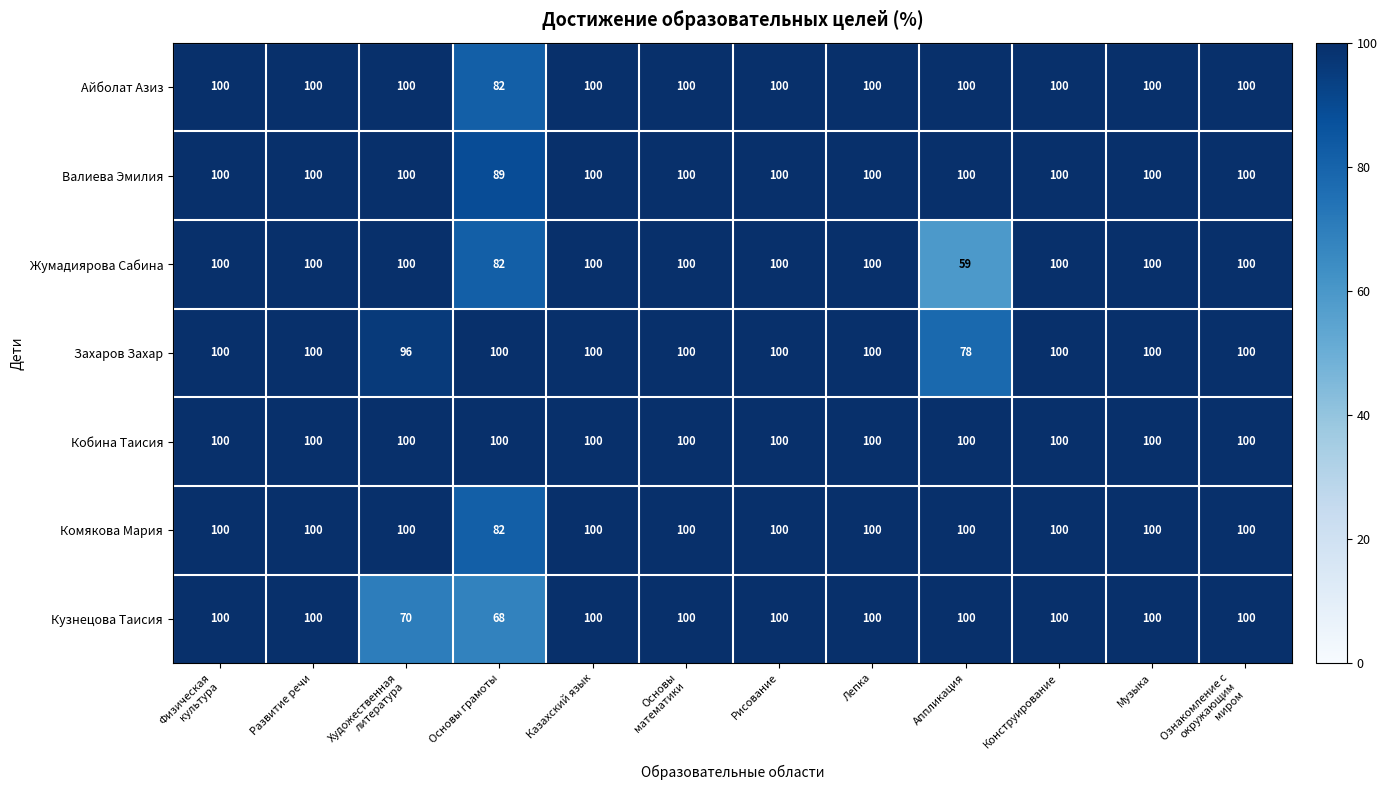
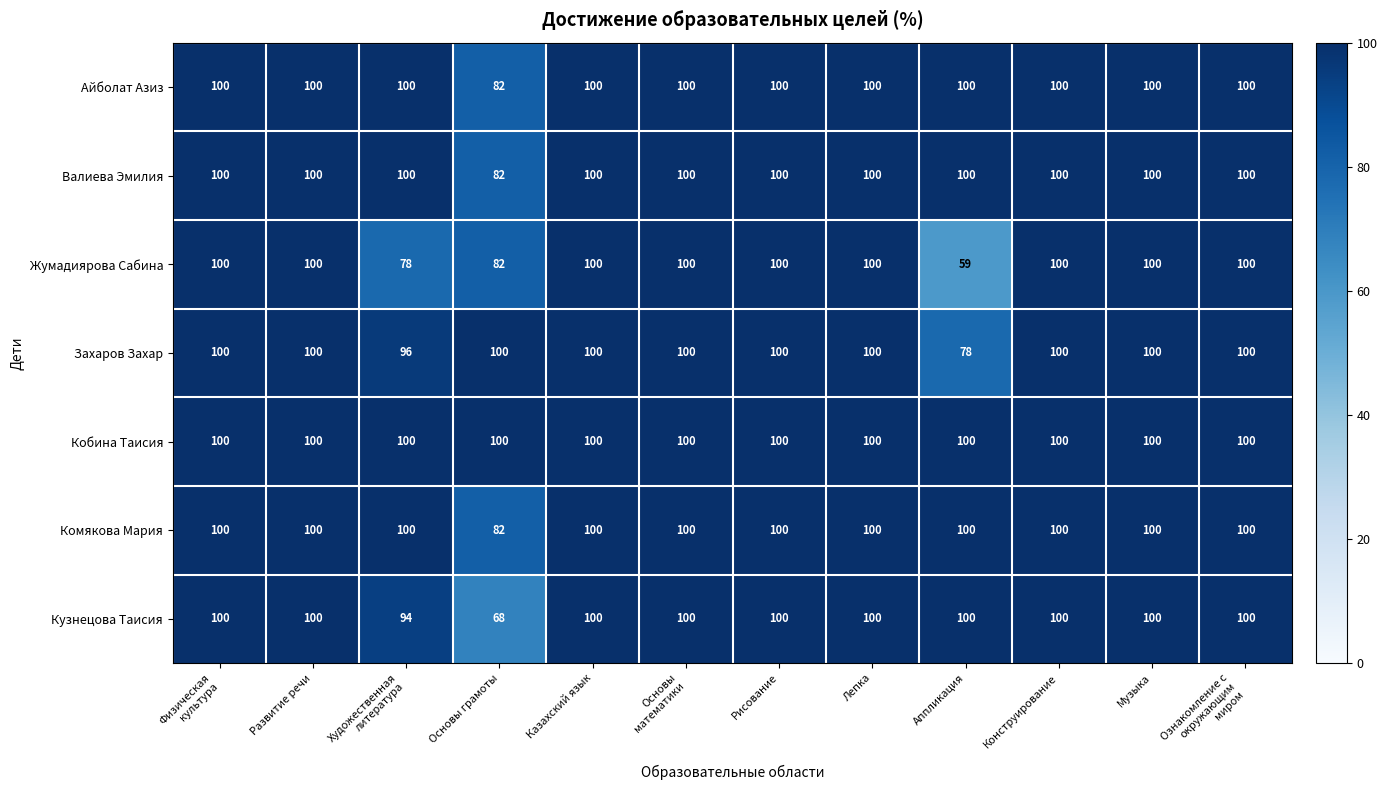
Валиева Эмилия, Основы грамоты: 89 -> 82
Жумадиярова Сабина, Художественная литература: 100 -> 78
Кузнецова Таисия, Художественная литература: 70 -> 94
